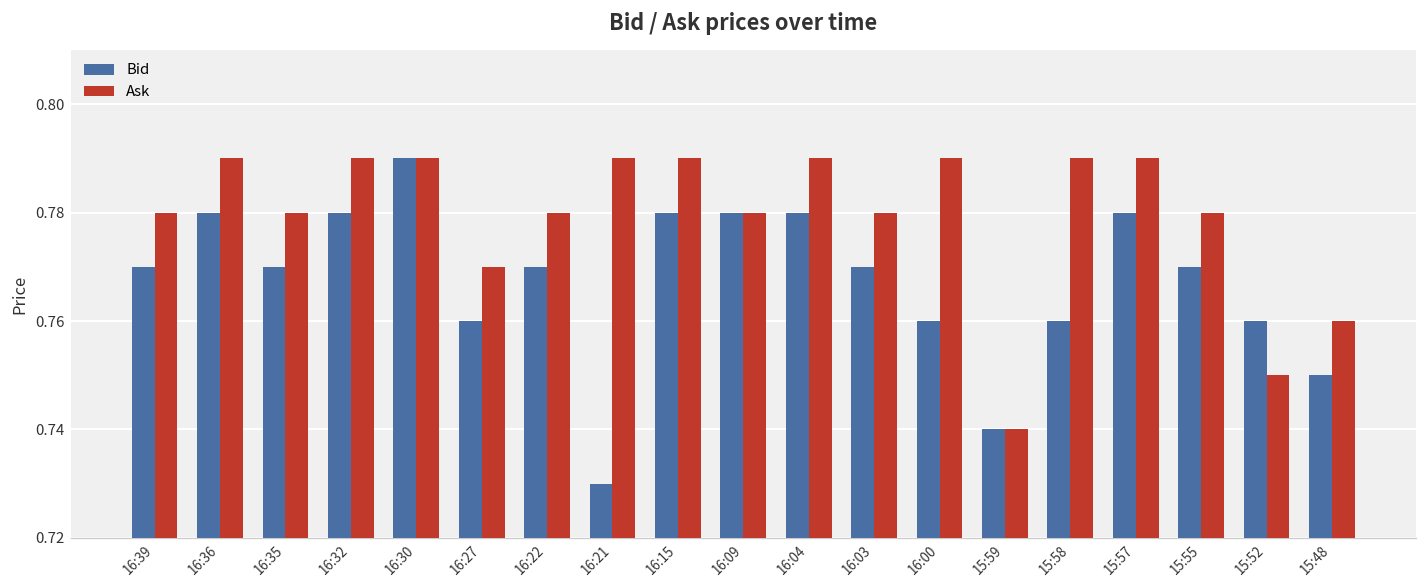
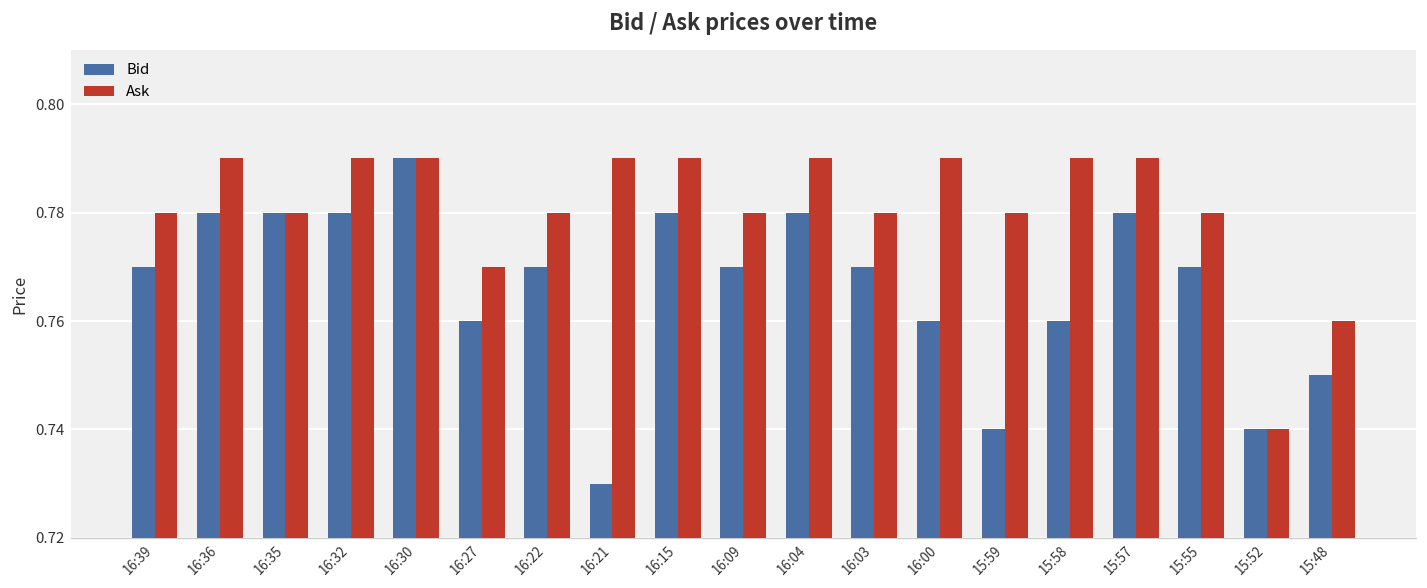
Bid, 16:35: 0.77 -> 0.78
Bid, 16:09: 0.78 -> 0.77
Ask, 15:59: 0.74 -> 0.78
Bid, 15:52: 0.76 -> 0.74
Ask, 15:52: 0.75 -> 0.74
